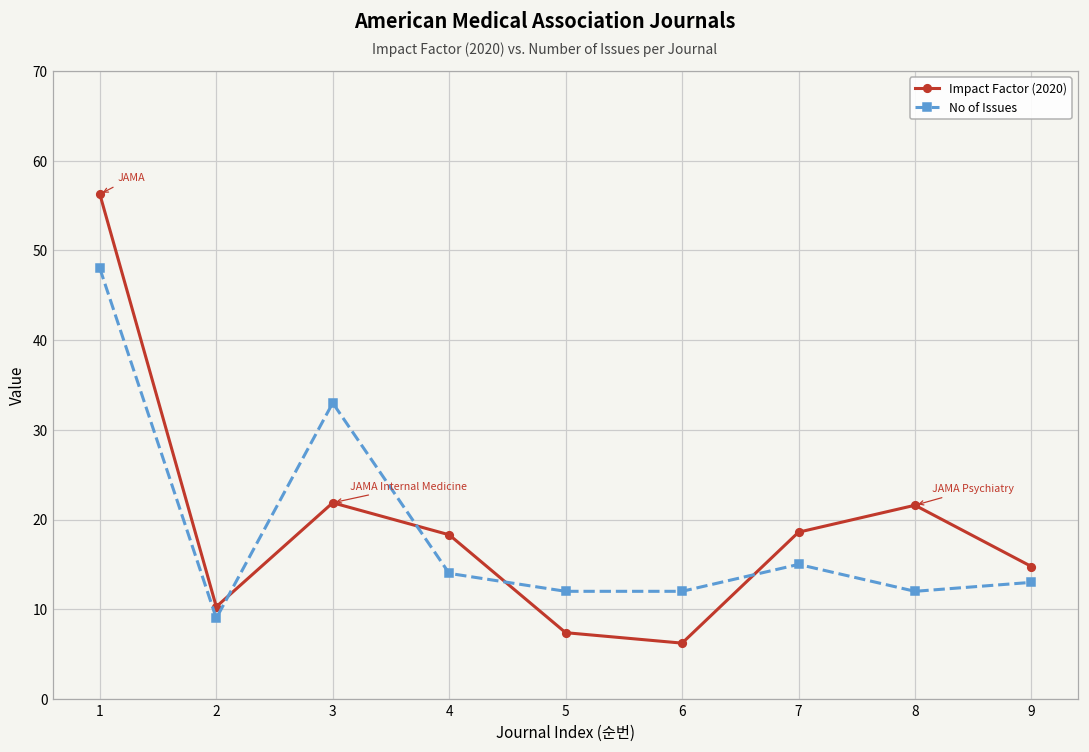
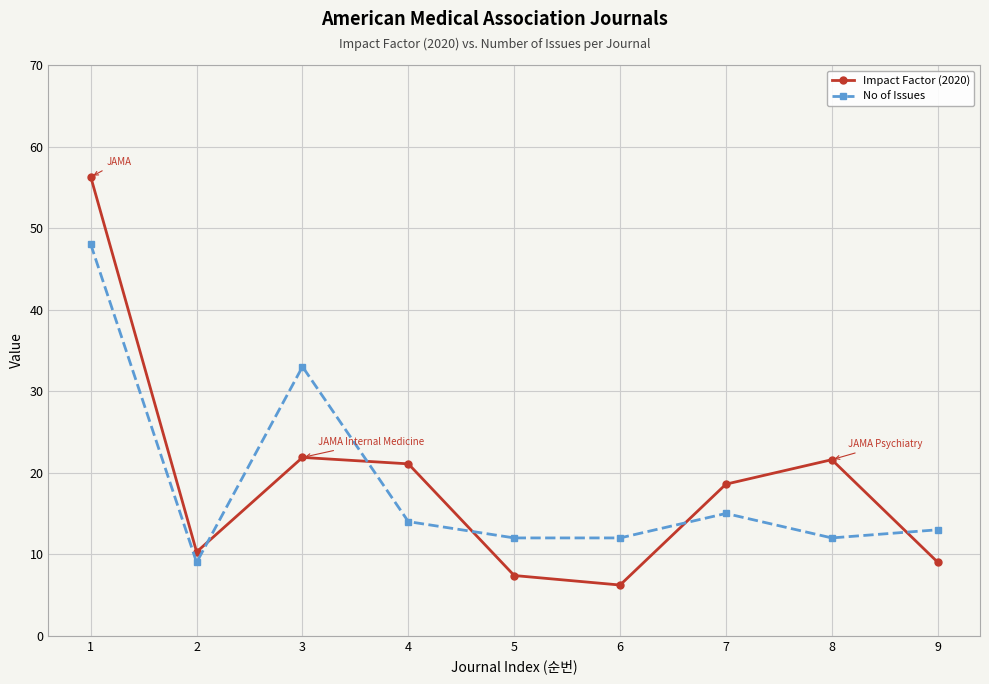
Impact Factor (2020), 4: 18 -> 21
Impact Factor (2020), 9: 15 -> 9
